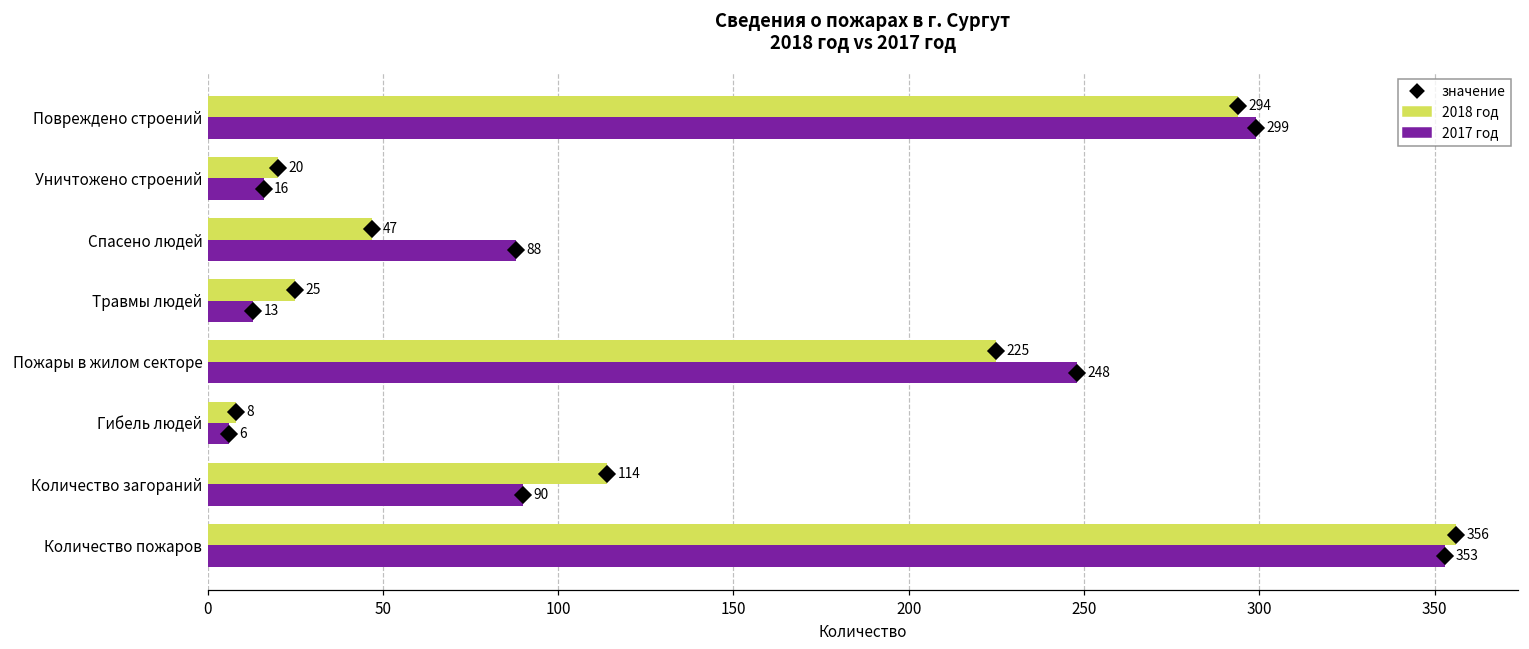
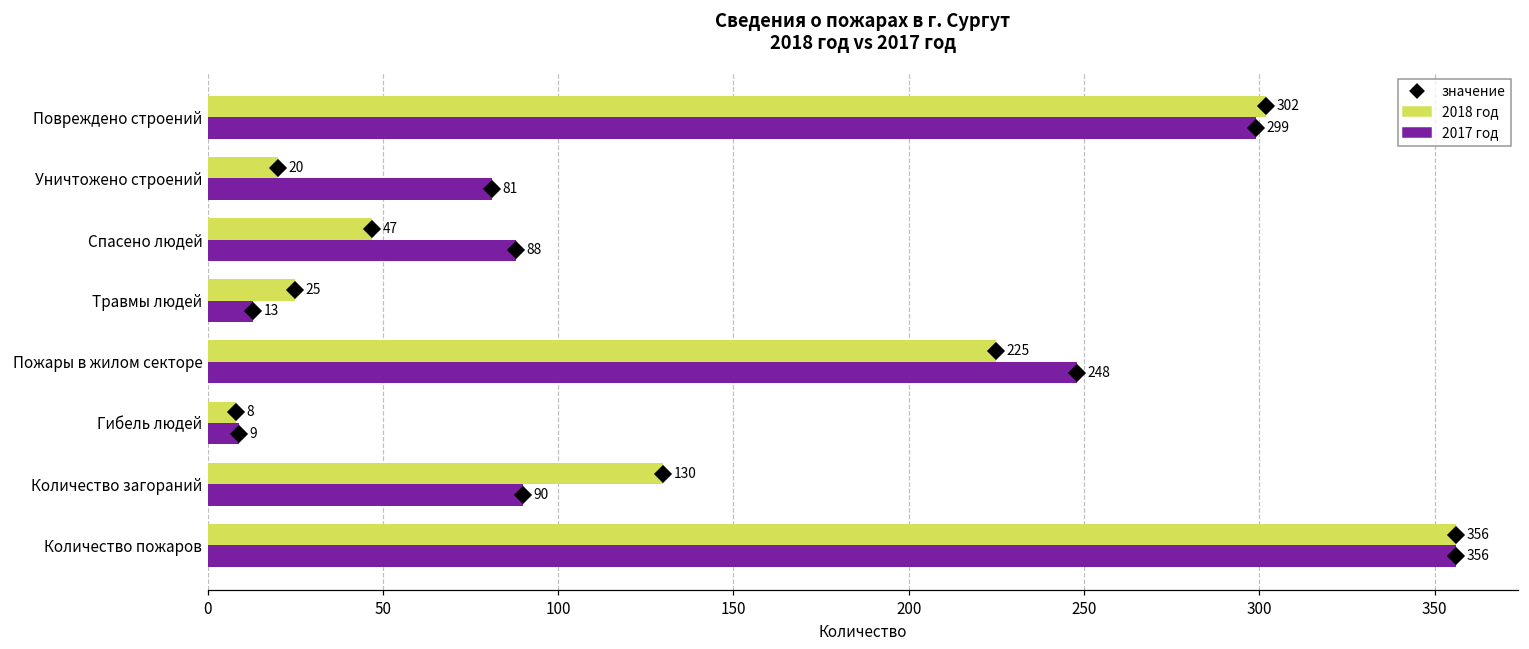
2018 год, Повреждено строений: 294 -> 302
2017 год, Уничтожено строений: 16 -> 81
2017 год, Гибель людей: 6 -> 9
2018 год, Количество загораний: 114 -> 130
2017 год, Количество пожаров: 353 -> 356
